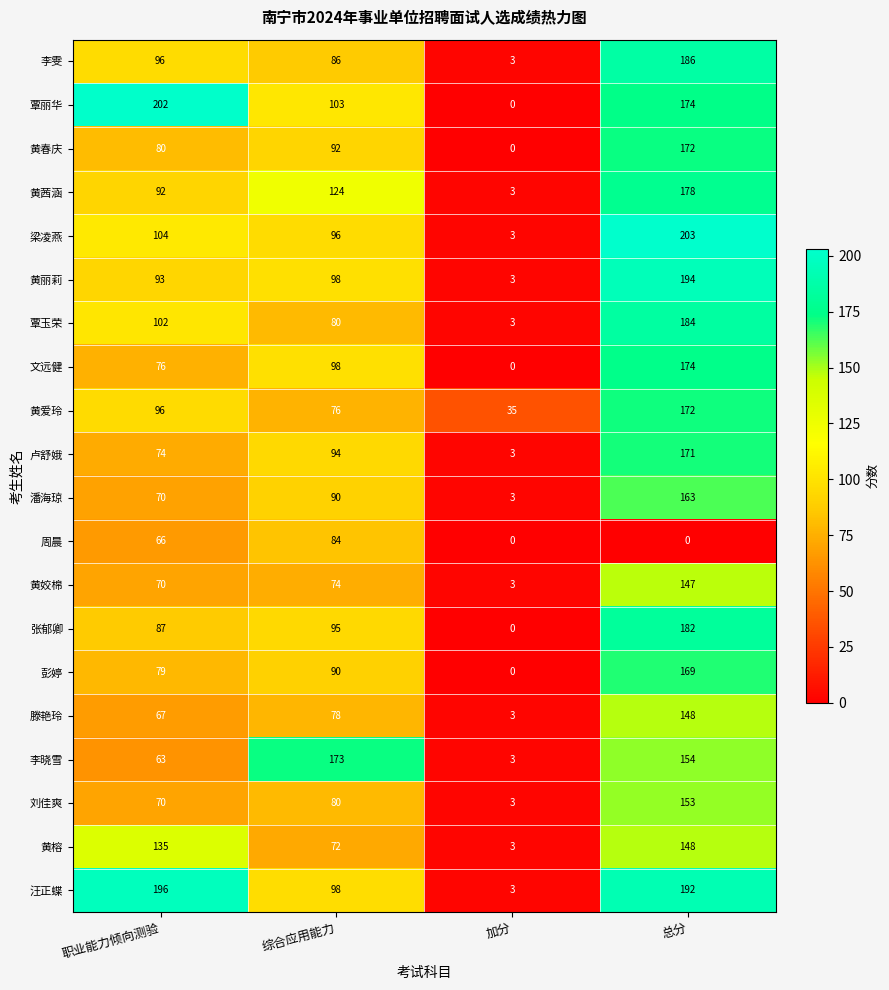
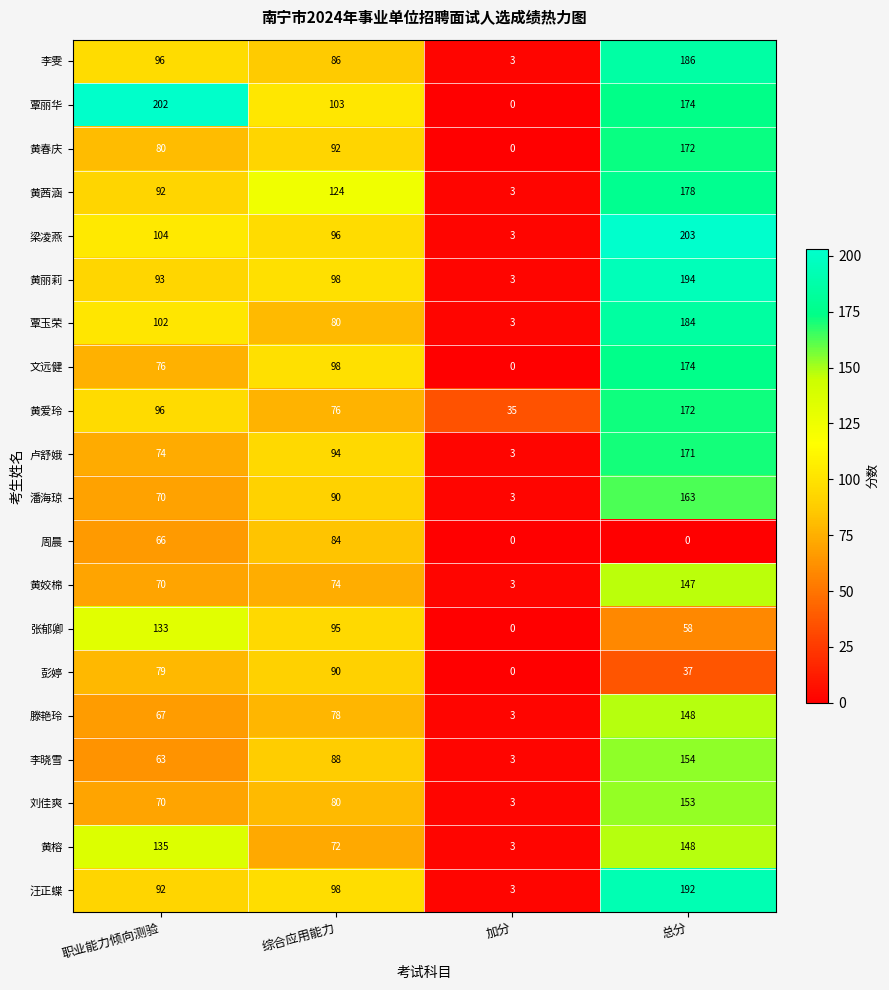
张郁卿, 职业能力倾向测验: 87 -> 133
张郁卿, 总分: 182 -> 58
彭婷, 总分: 169 -> 37
李晓雪, 综合应用能力: 173 -> 88
汪正蝶, 职业能力倾向测验: 196 -> 92
